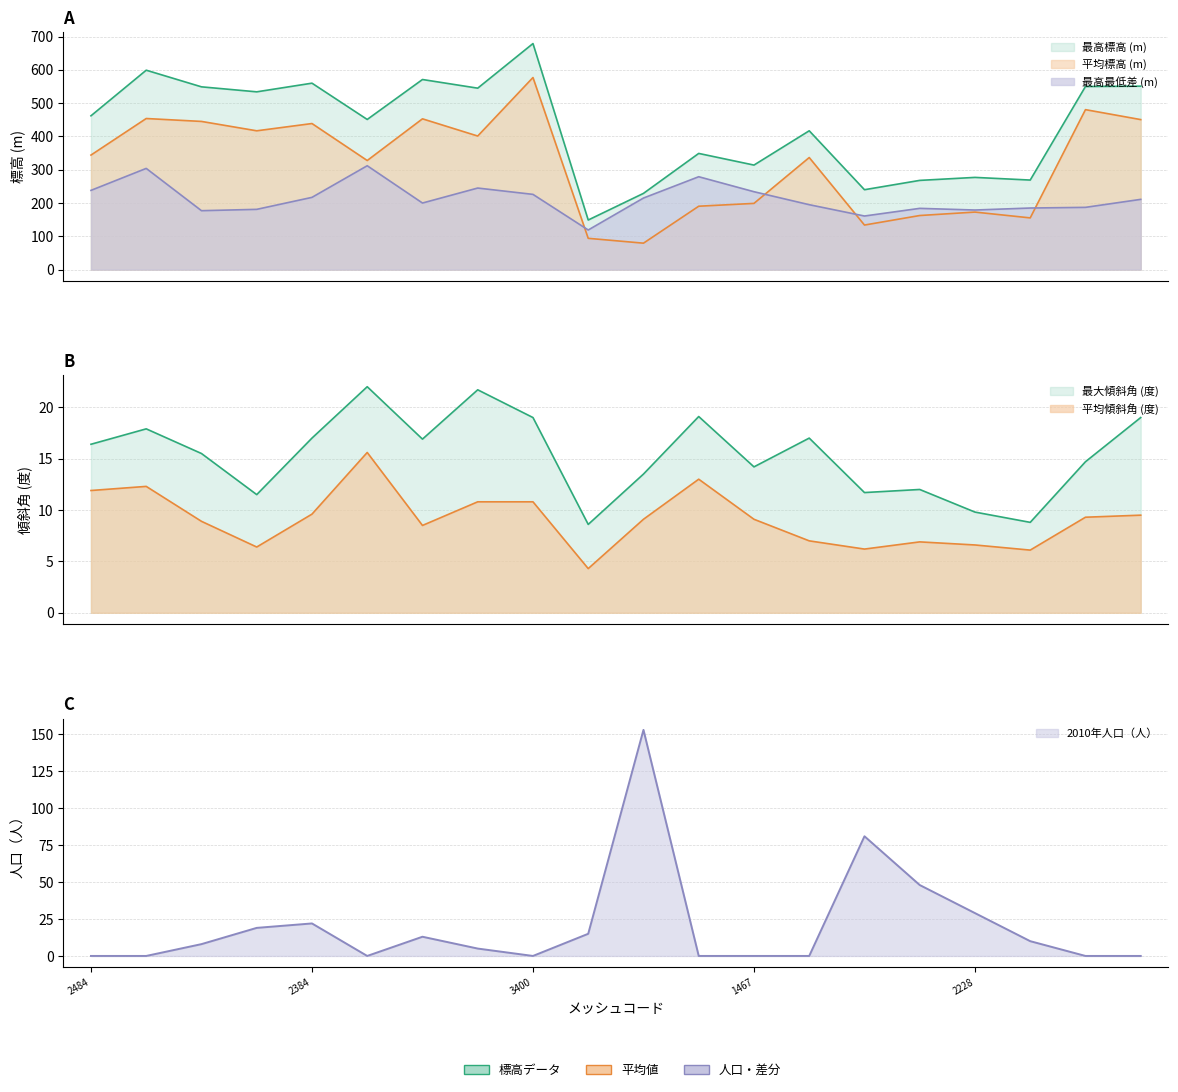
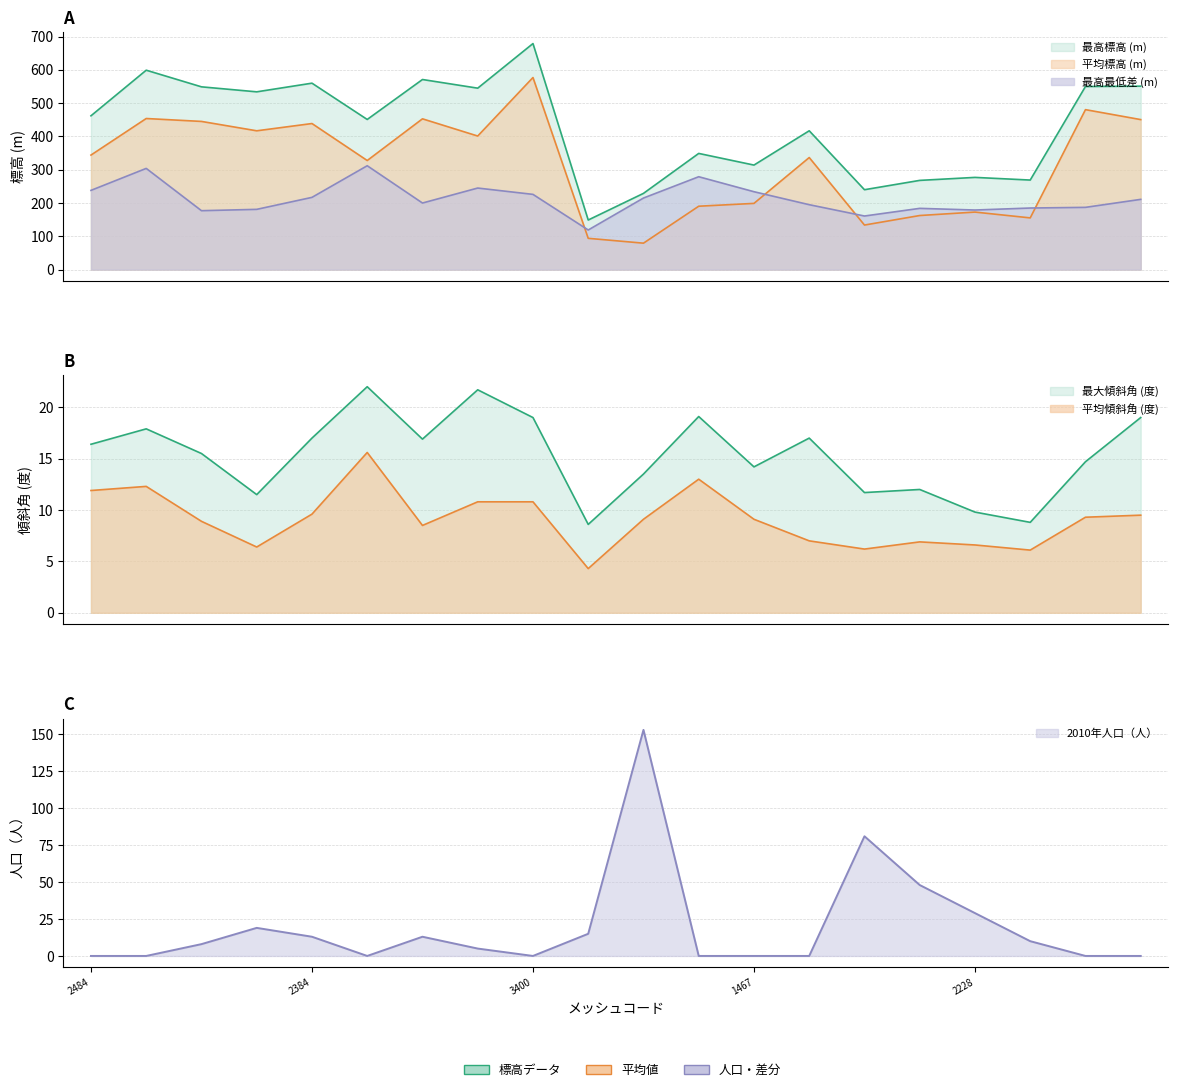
C, 2384: 22 -> 13
